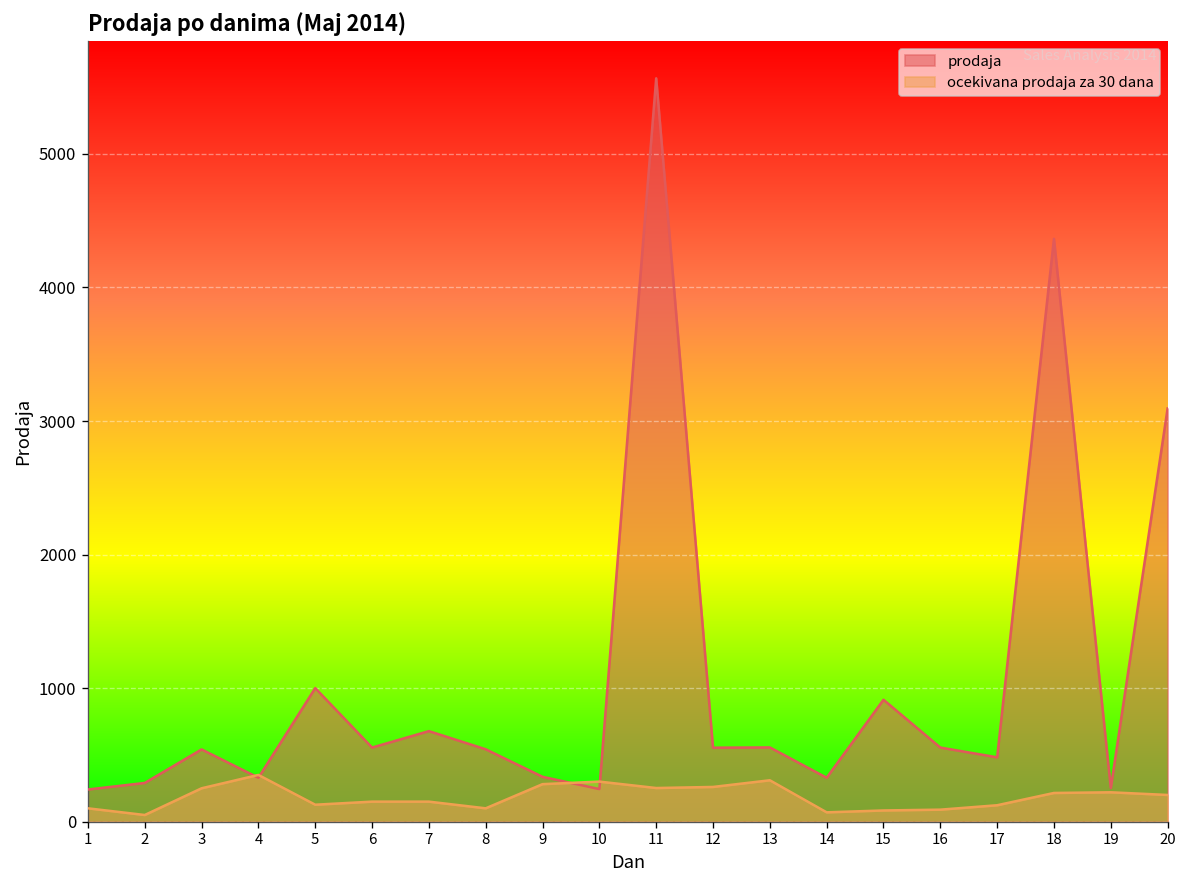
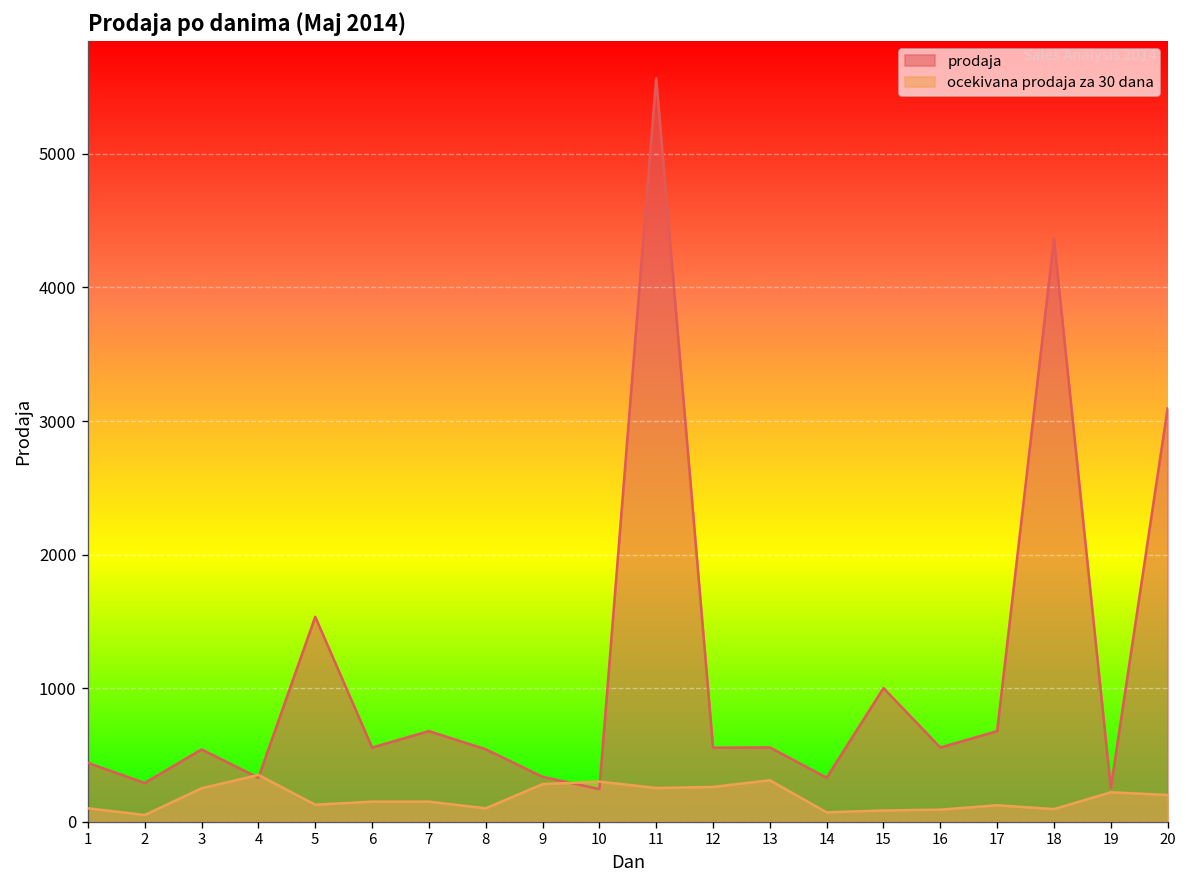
prodaja, 1: 240 -> 440
prodaja, 5: 1000 -> 1530
prodaja, 15: 910 -> 1000
prodaja, 17: 480 -> 680
ocekivana prodaja za 30 dana, 18: 220 -> 90
